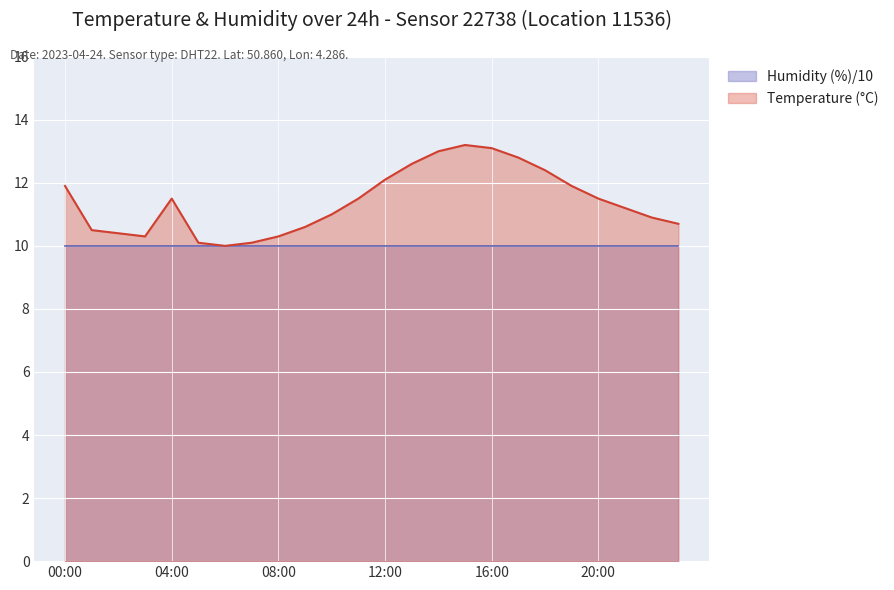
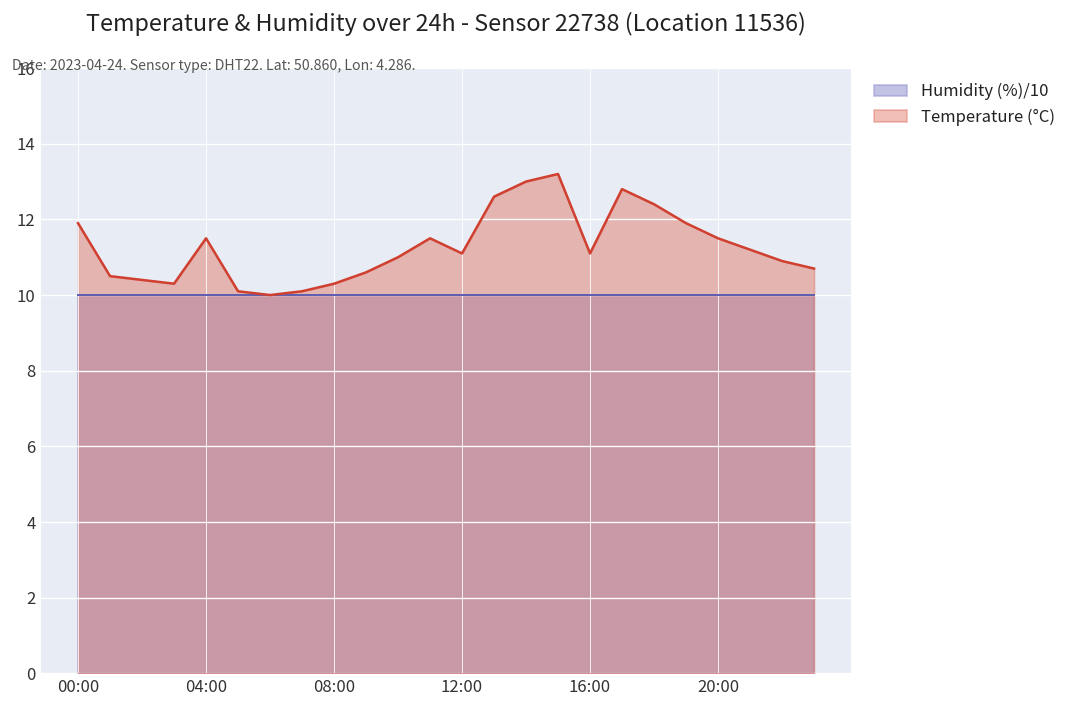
Temperature (°C), 12:00: 12.1 -> 11.1
Temperature (°C), 16:00: 13.1 -> 11.1
